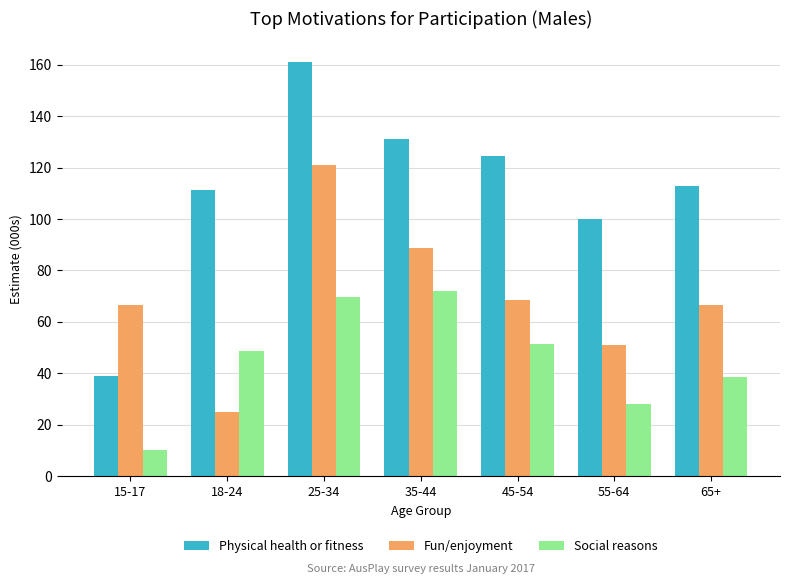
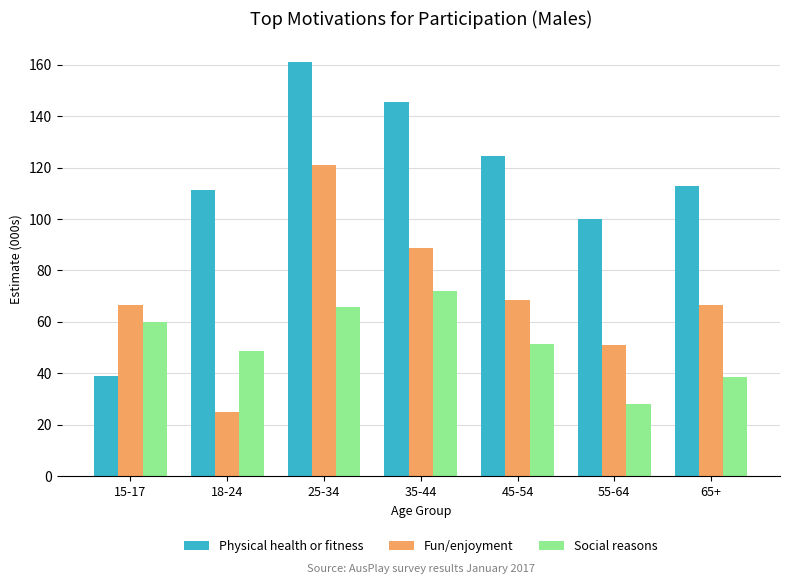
Social reasons, 15-17: 10 -> 60
Social reasons, 25-34: 70 -> 66
Physical health or fitness, 35-44: 131 -> 146
